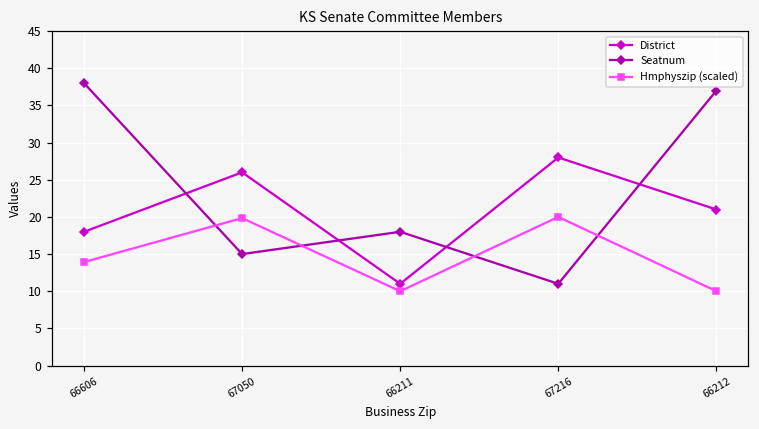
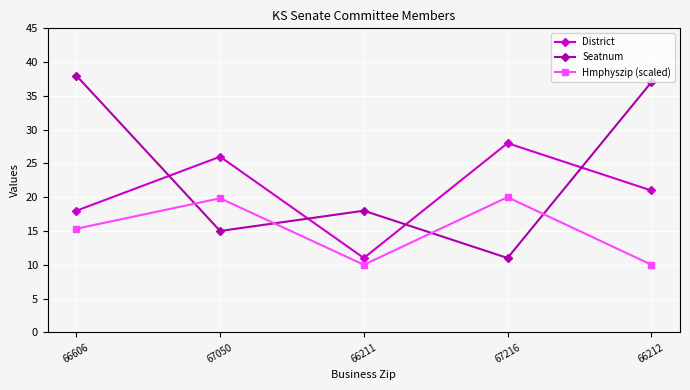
Hmphyszip (scaled), 66606: 14 -> 15
